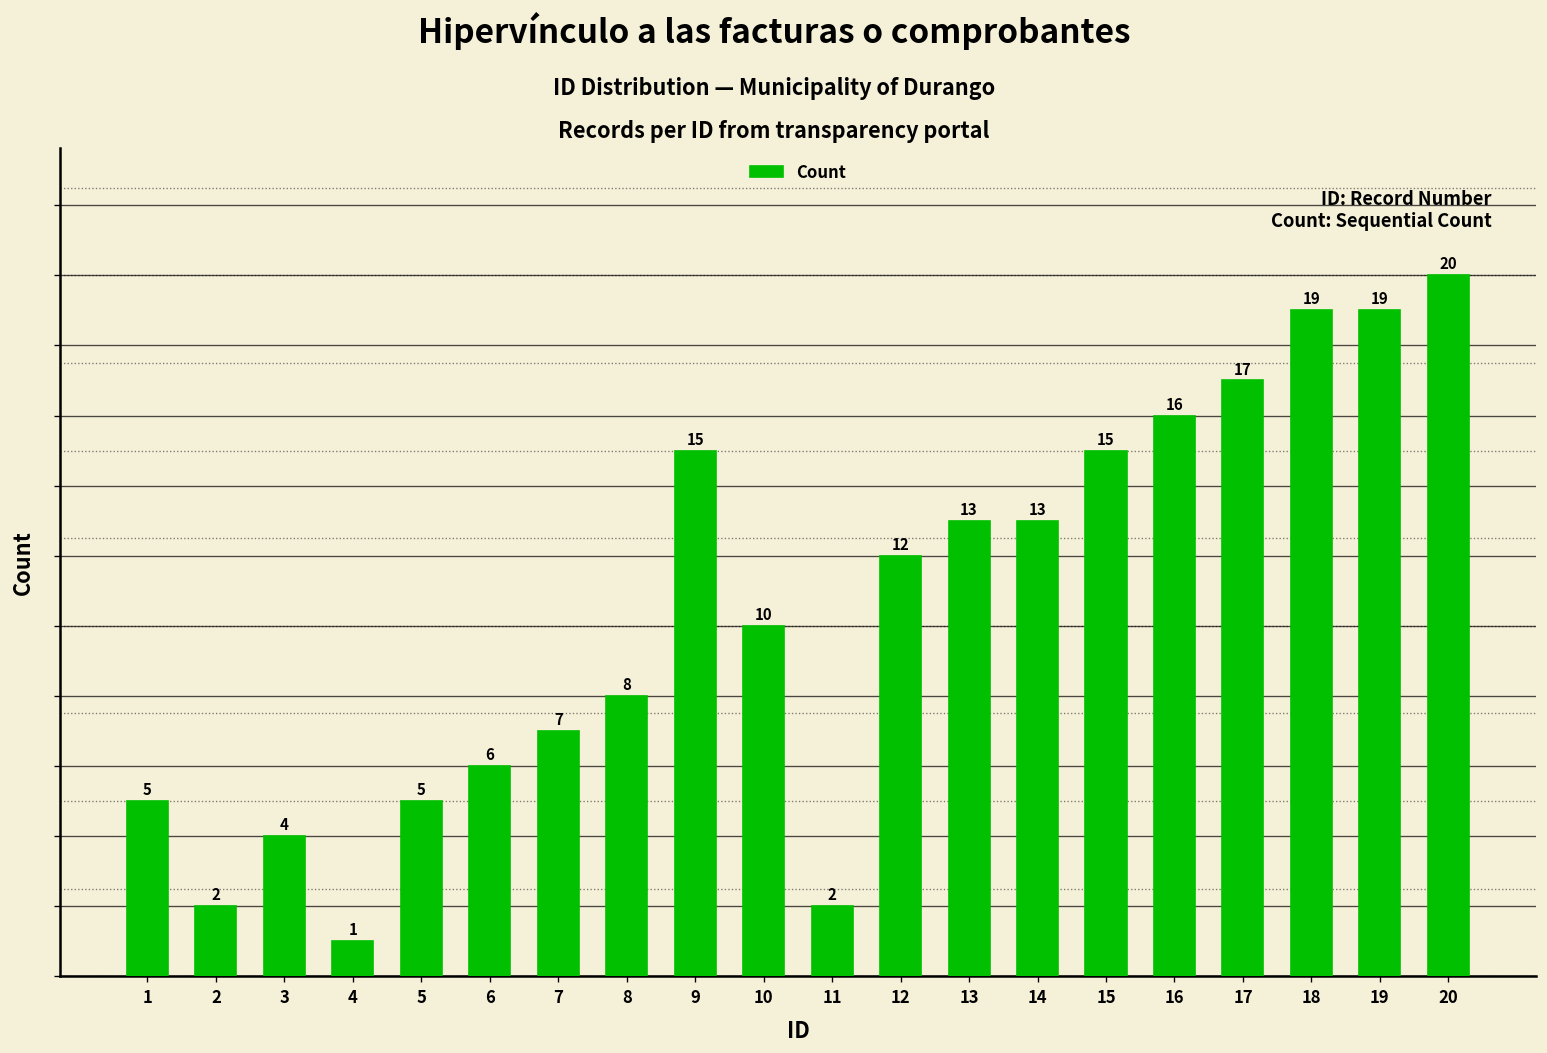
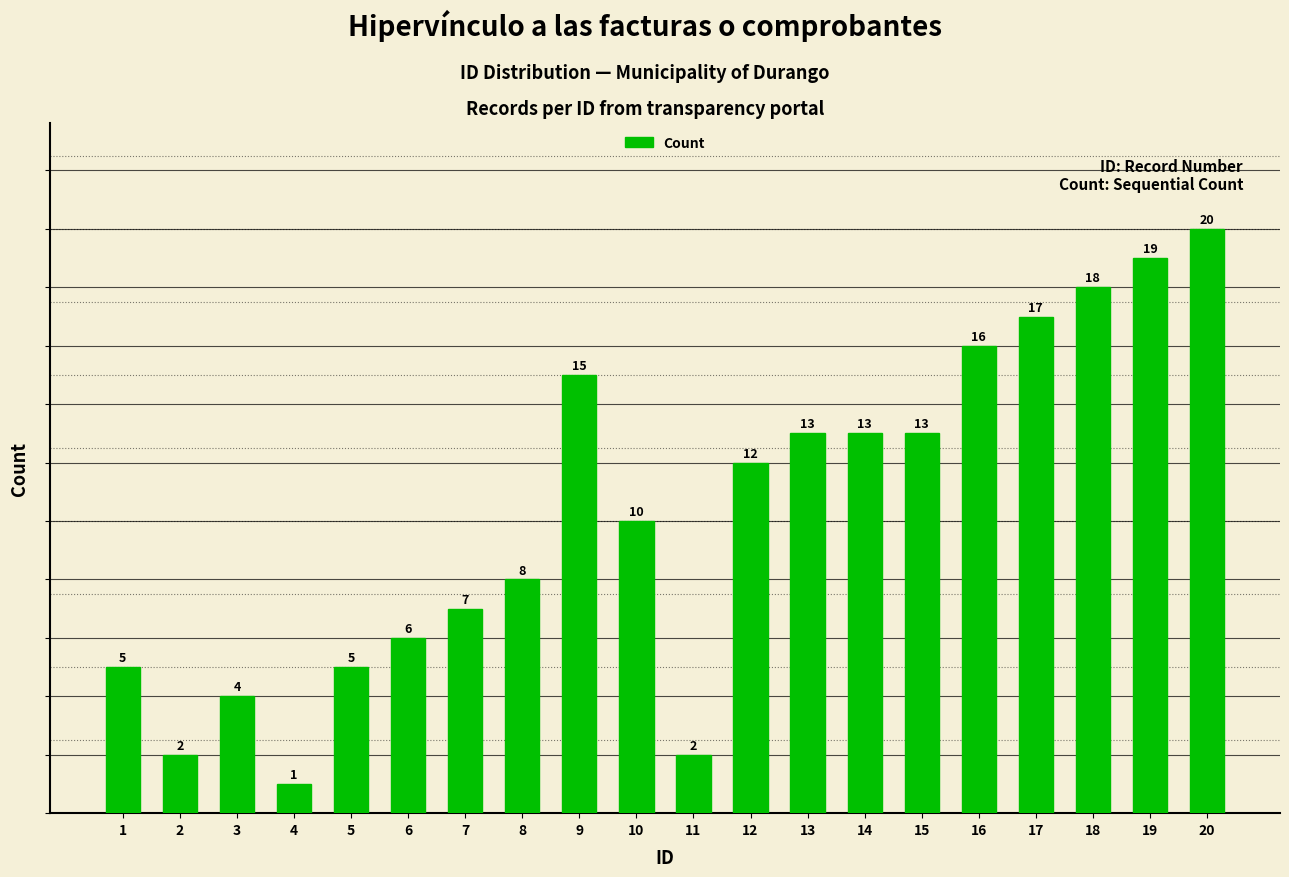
15: 15 -> 13
18: 19 -> 18
